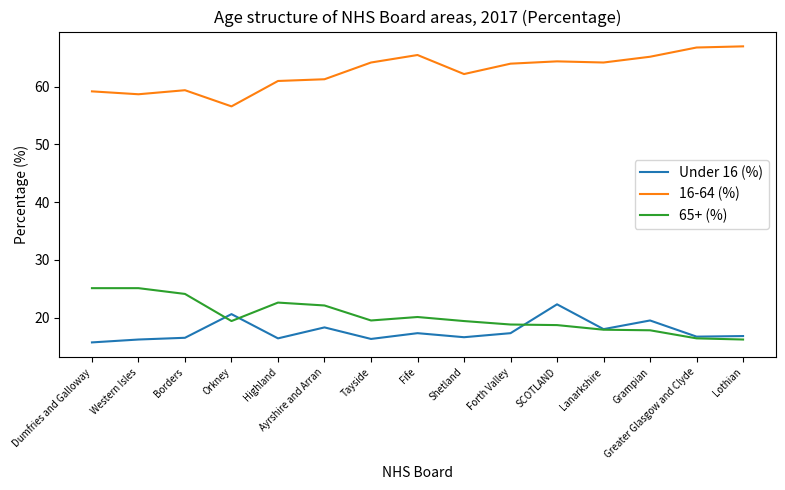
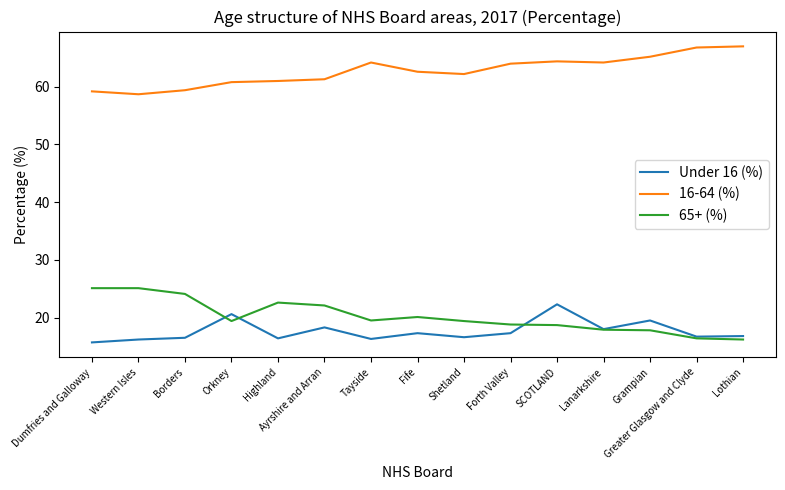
16-64 (%), Orkney: 57 -> 61
16-64 (%), Fife: 66 -> 63
